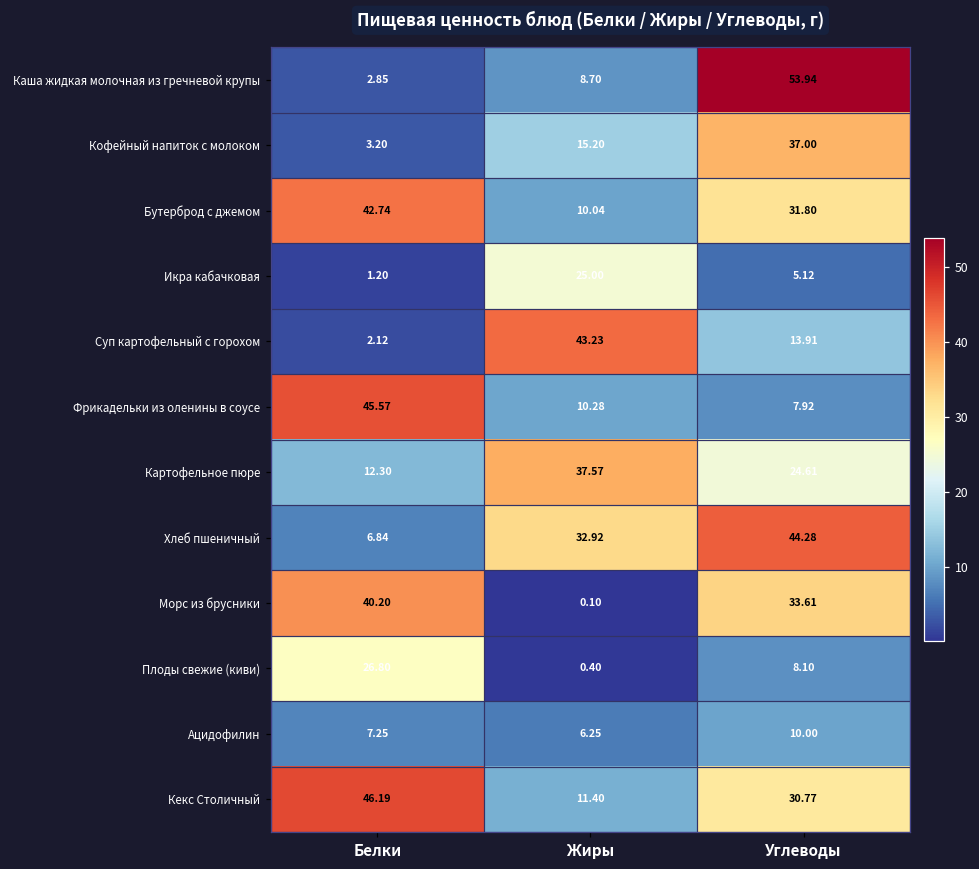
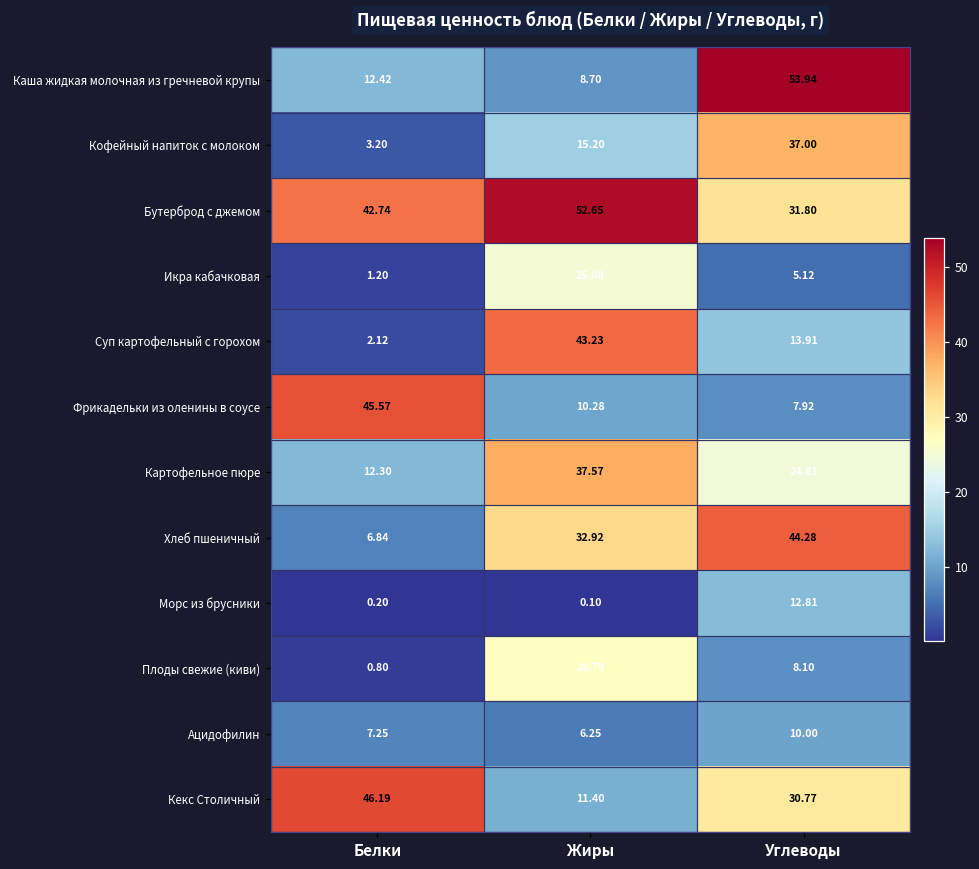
Каша жидкая молочная из гречневой крупы, Белки: 2.85 -> 12.42
Бутерброд с джемом, Жиры: 10.04 -> 52.65
Морс из брусники, Белки: 40.20 -> 0.20
Морс из брусники, Углеводы: 33.61 -> 12.81
Плоды свежие (киви), Белки: 26.80 -> 0.80
Плоды свежие (киви), Жиры: 0.40 -> 26.70
